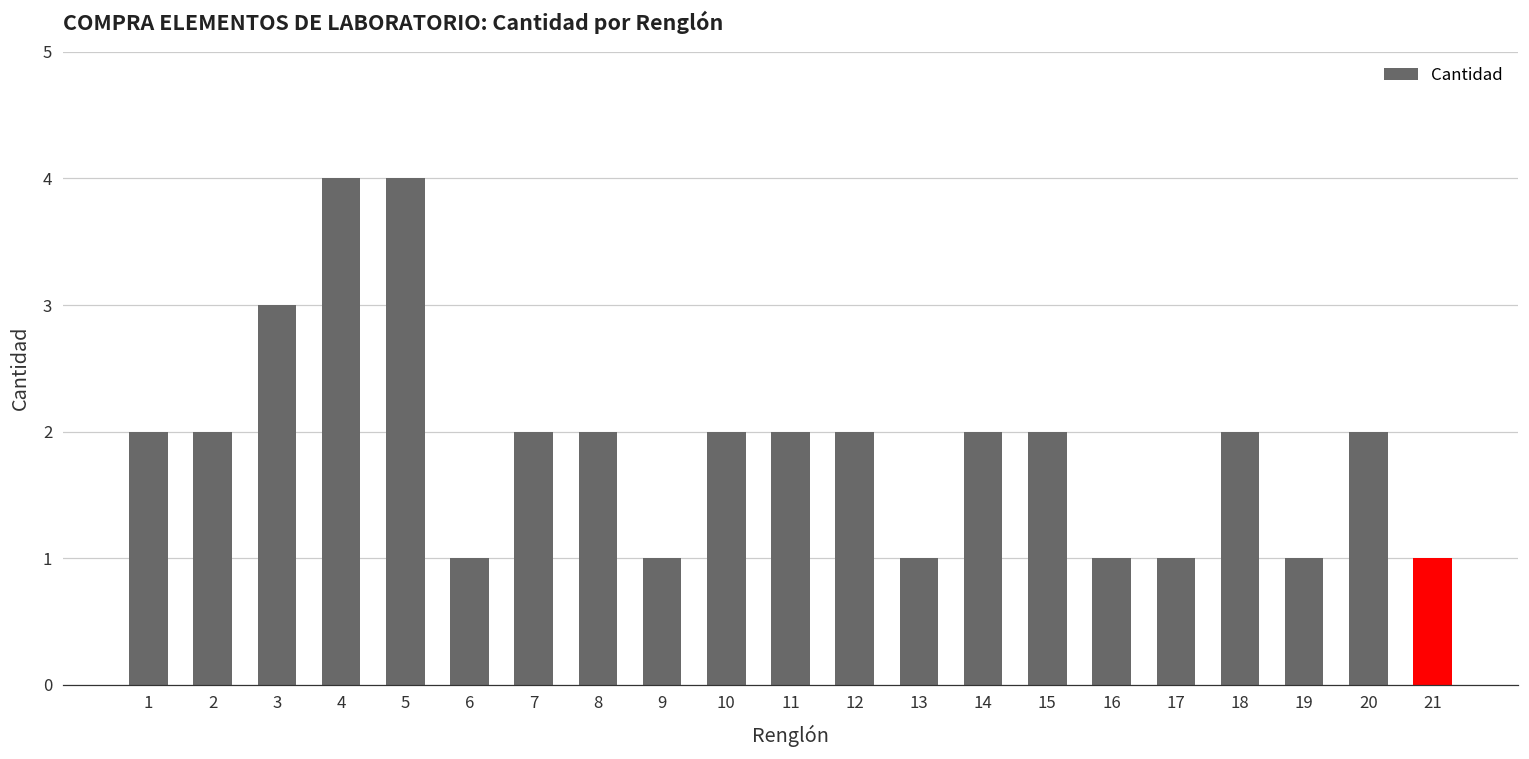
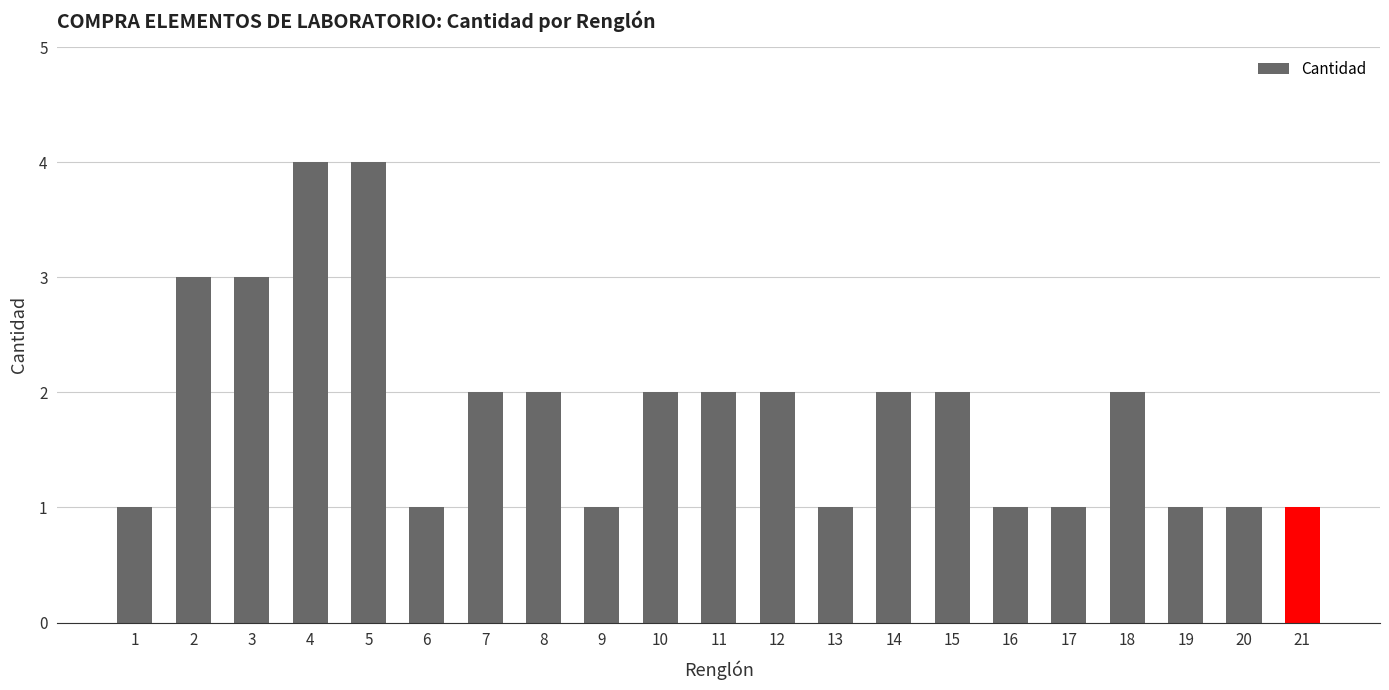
1: 2 -> 1
2: 2 -> 3
20: 2 -> 1
